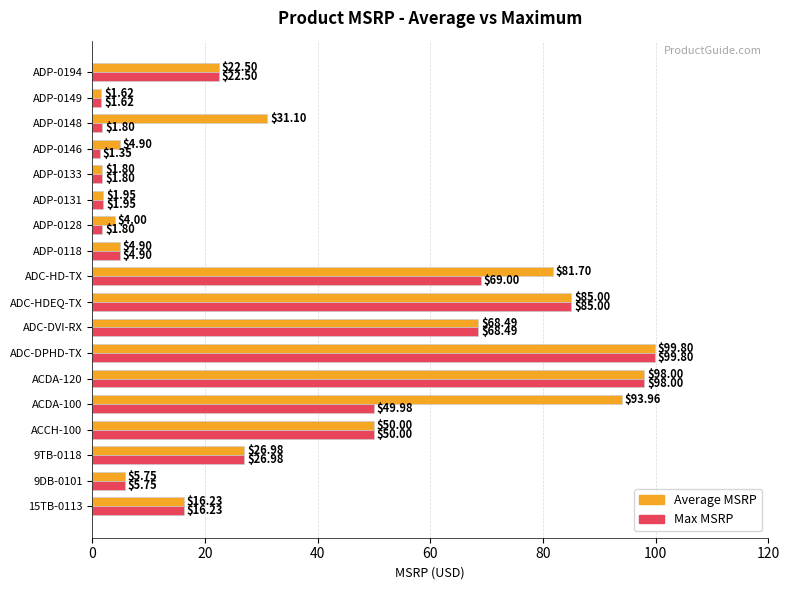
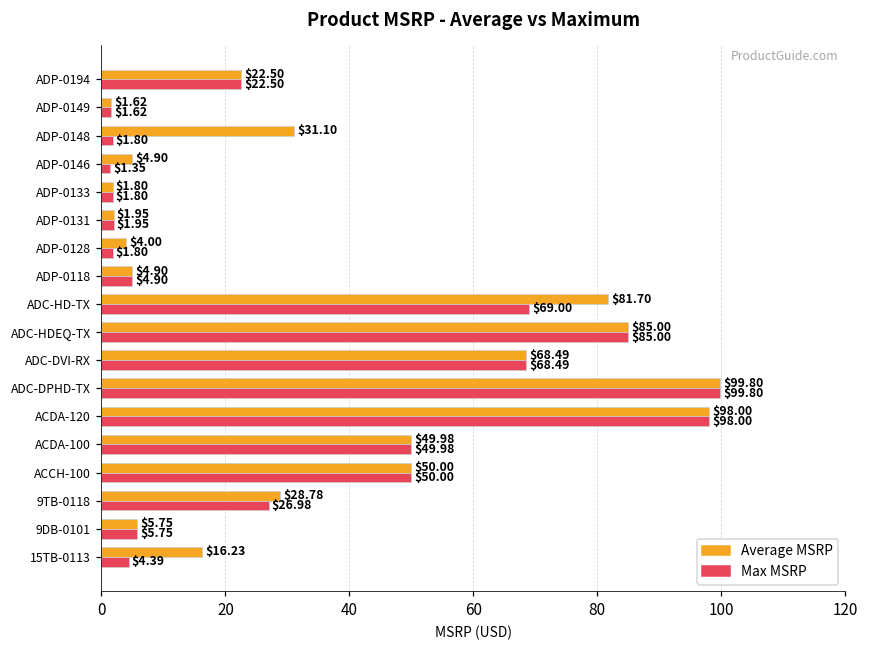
Average MSRP, ACDA-100: $93.96 -> $49.98
Average MSRP, 9TB-0118: $26.98 -> $28.78
Max MSRP, 15TB-0113: $16.23 -> $4.39
